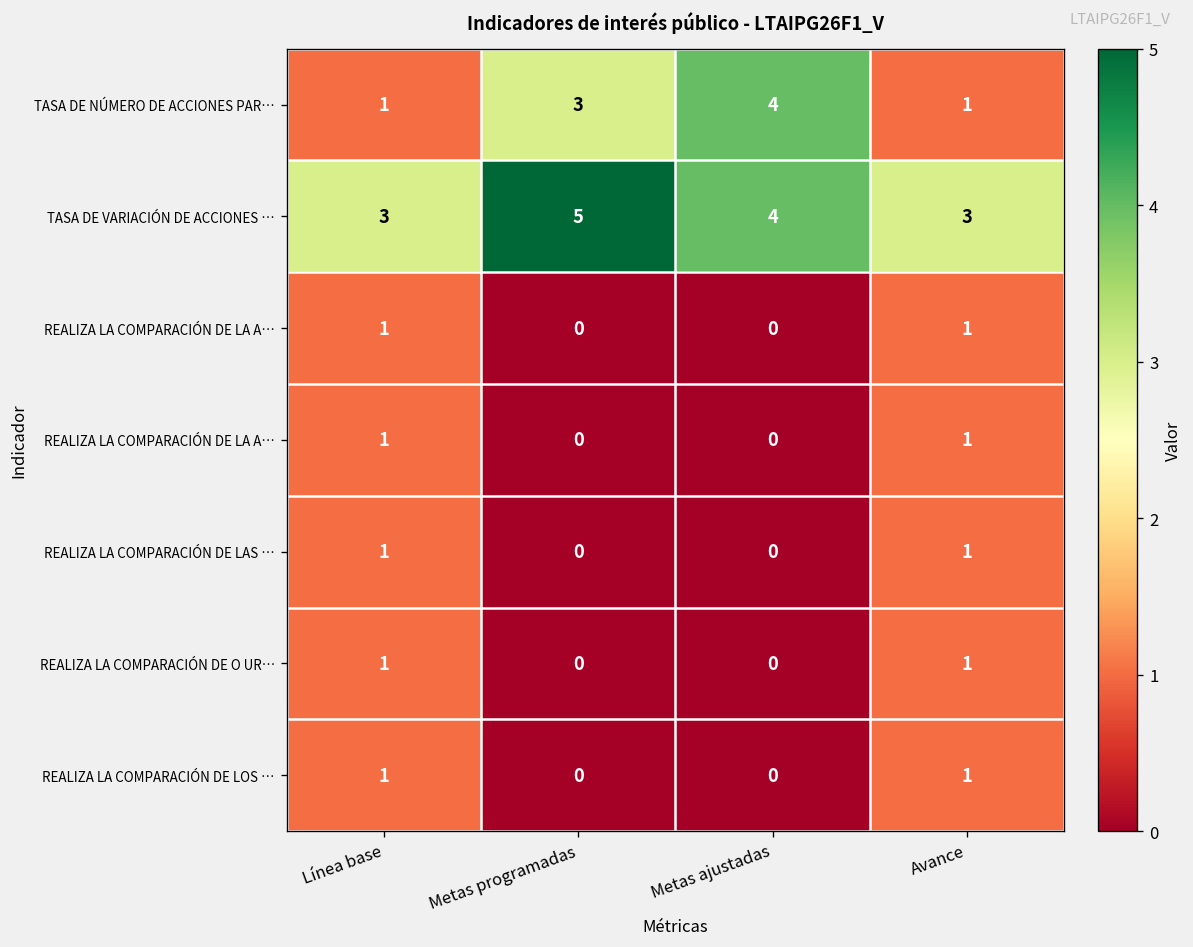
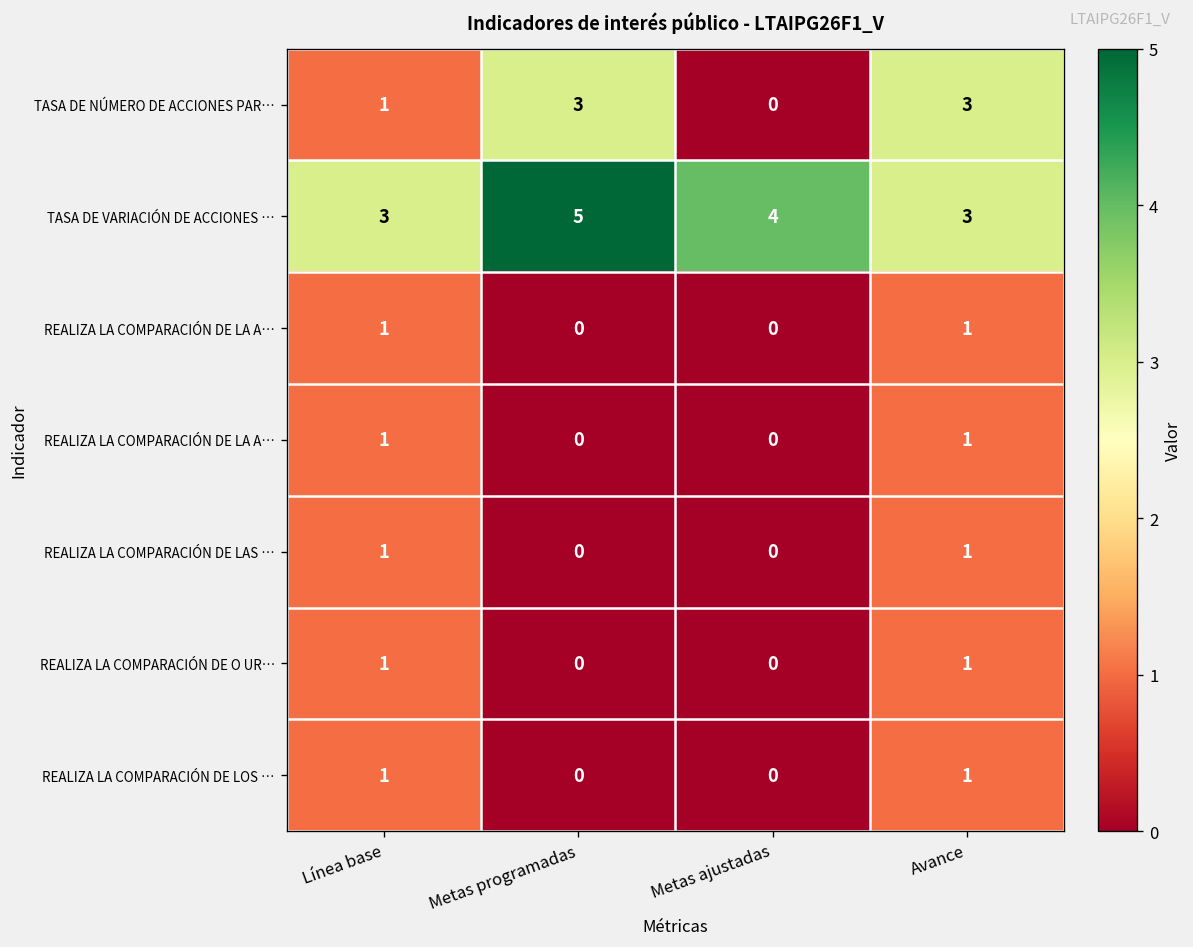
TASA DE NÚMERO DE ACCIONES PAR…, Metas ajustadas: 4 -> 0
TASA DE NÚMERO DE ACCIONES PAR…, Avance: 1 -> 3
